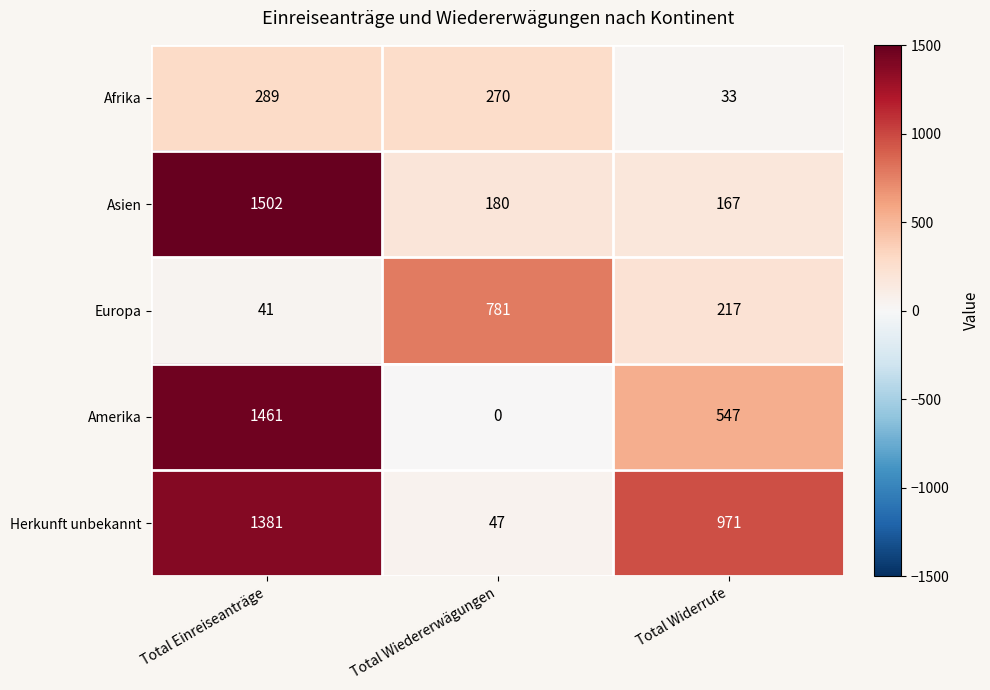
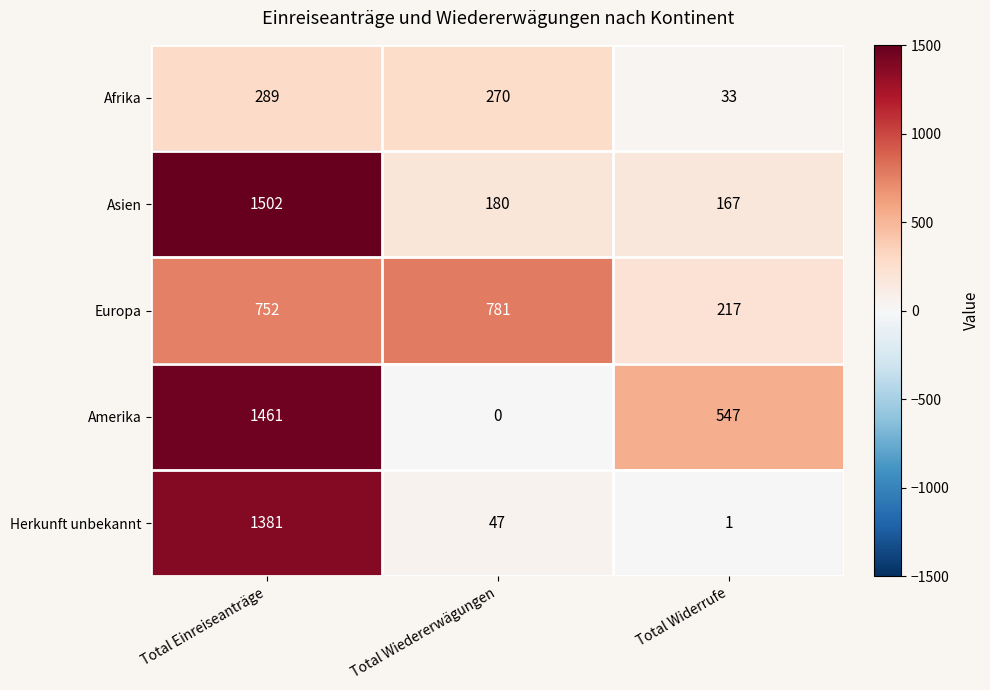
Europa, Total Einreiseanträge: 41 -> 752
Herkunft unbekannt, Total Widerrufe: 971 -> 1
